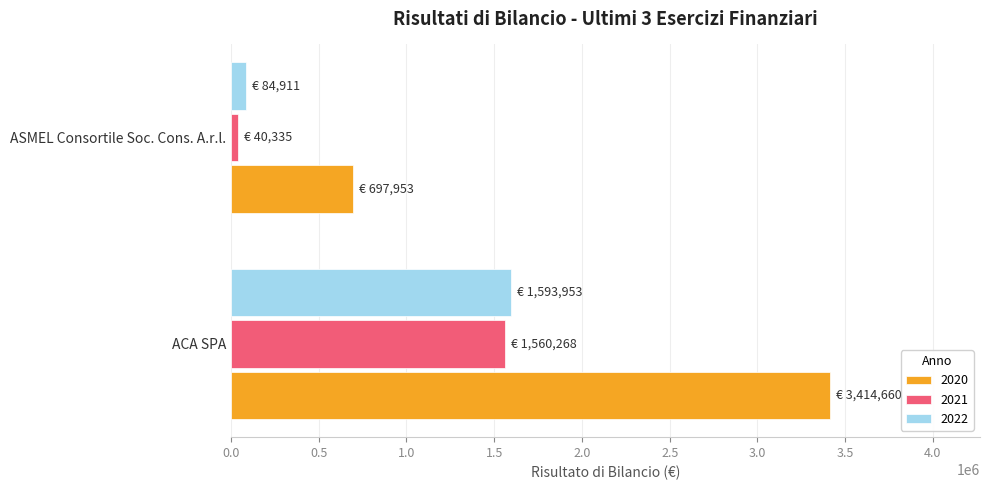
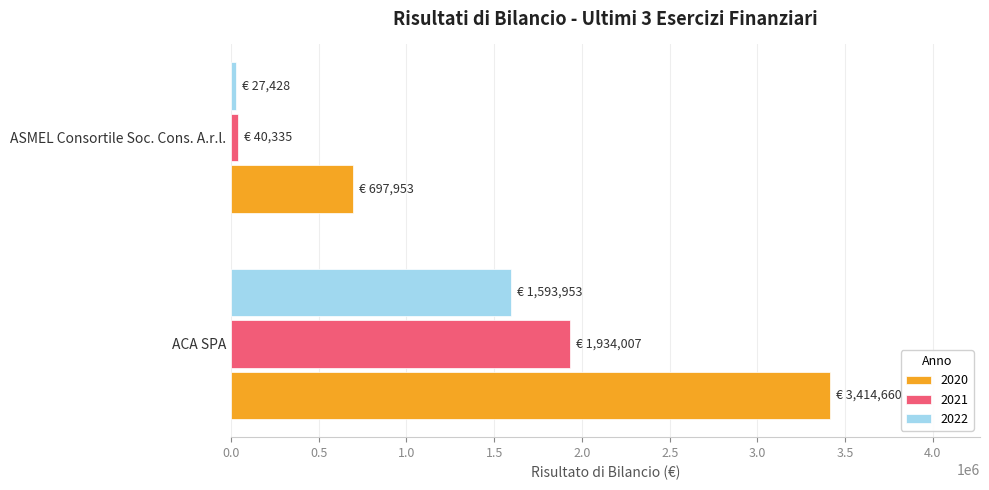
2022, ASMEL Consortile Soc. Cons. A.r.l.: 84,911 -> 27,428
2021, ACA SPA: 1,560,268 -> 1,934,007
